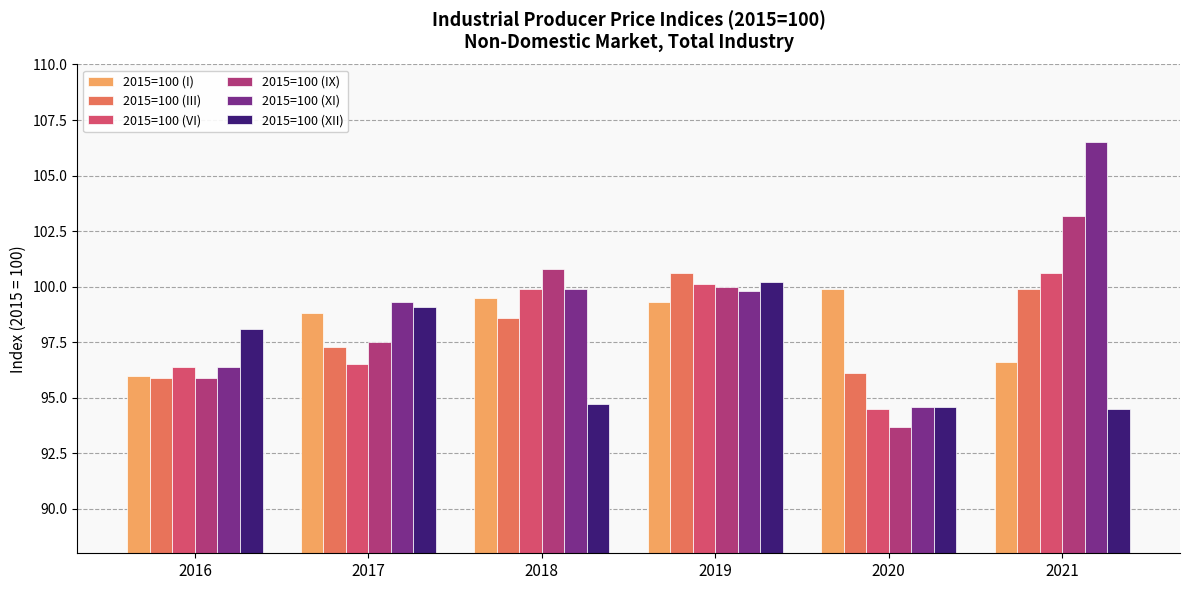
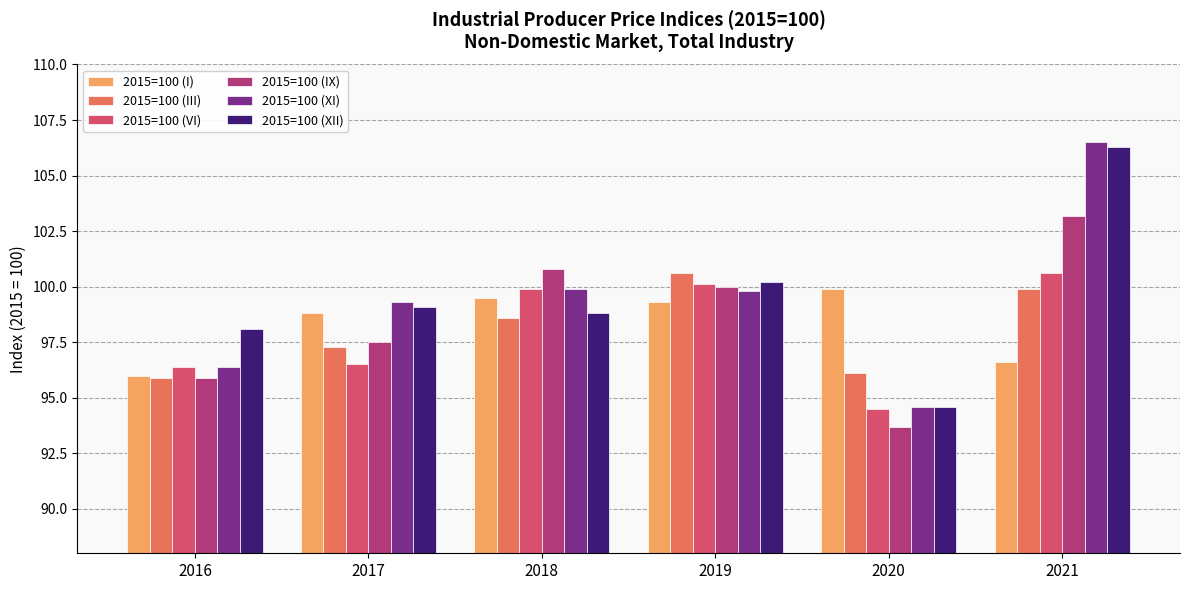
2015=100 (XII), 2018: 94.7 -> 98.8
2015=100 (XII), 2021: 94.5 -> 106.3
